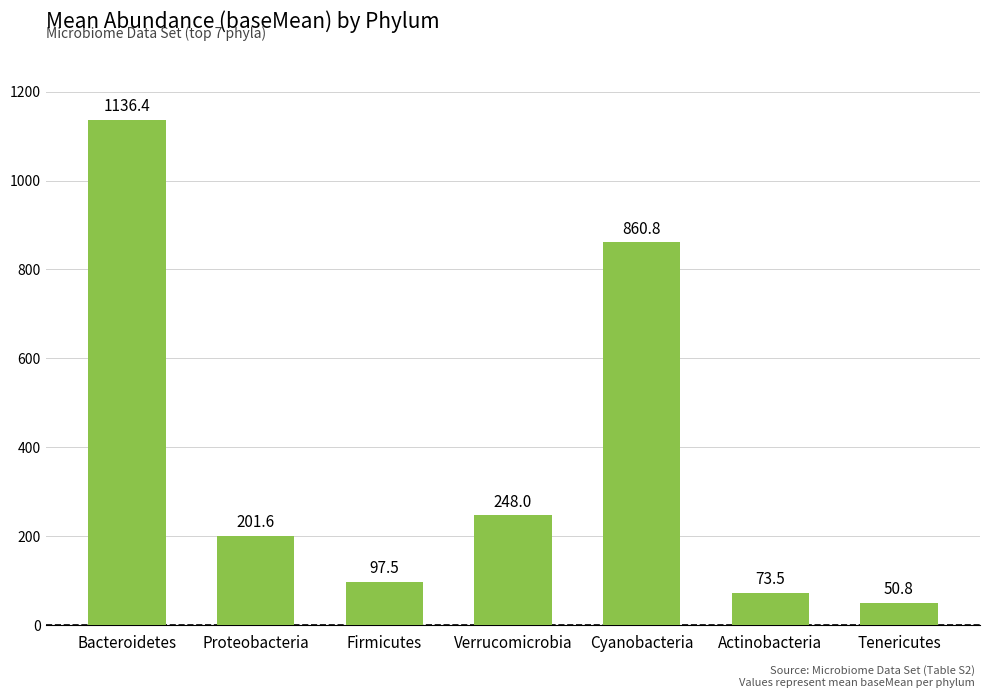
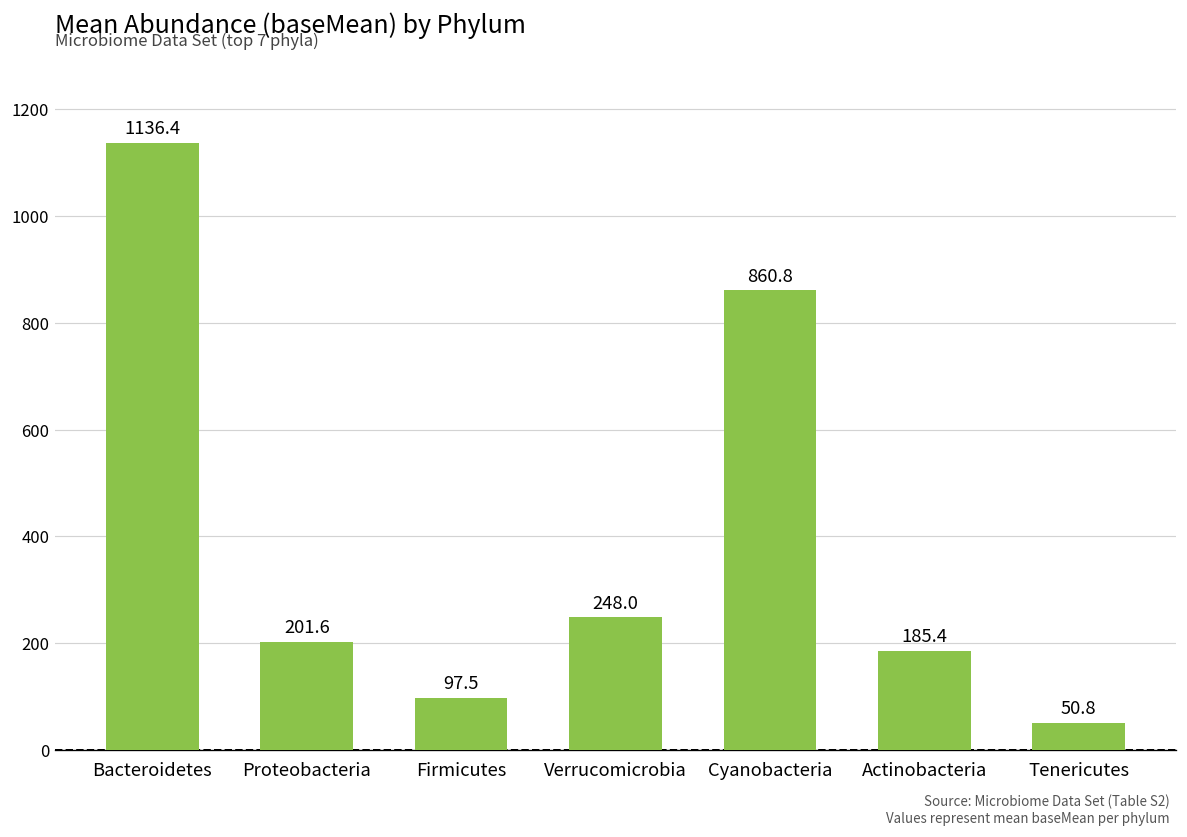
Actinobacteria: 73.5 -> 185.4
